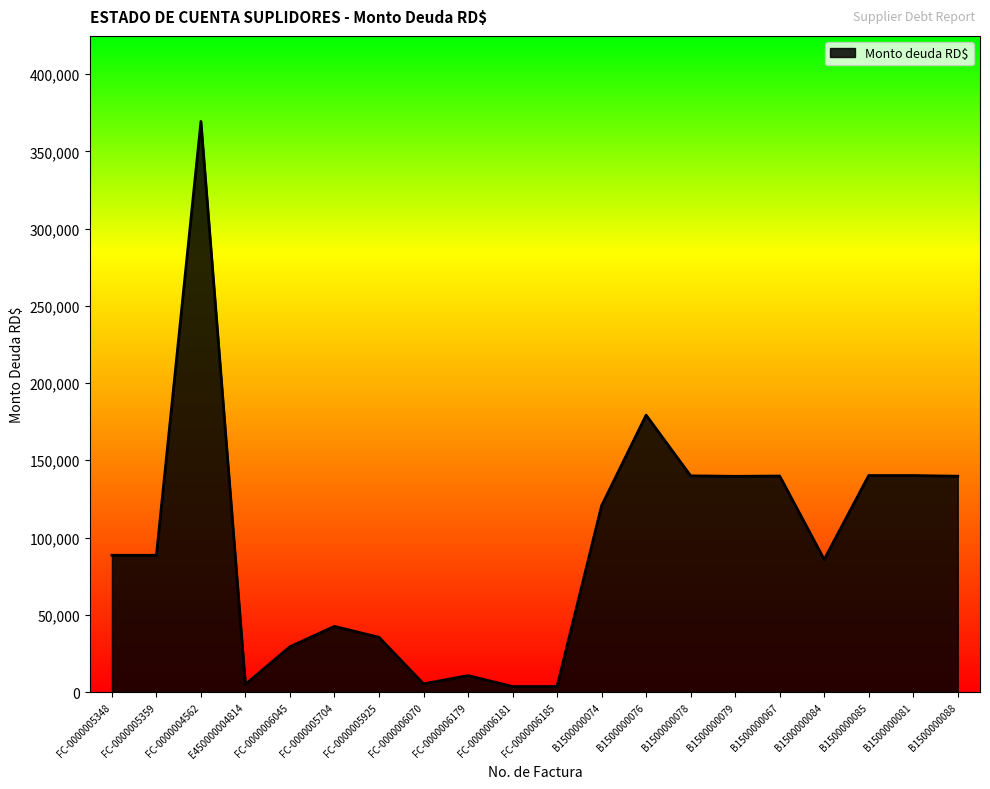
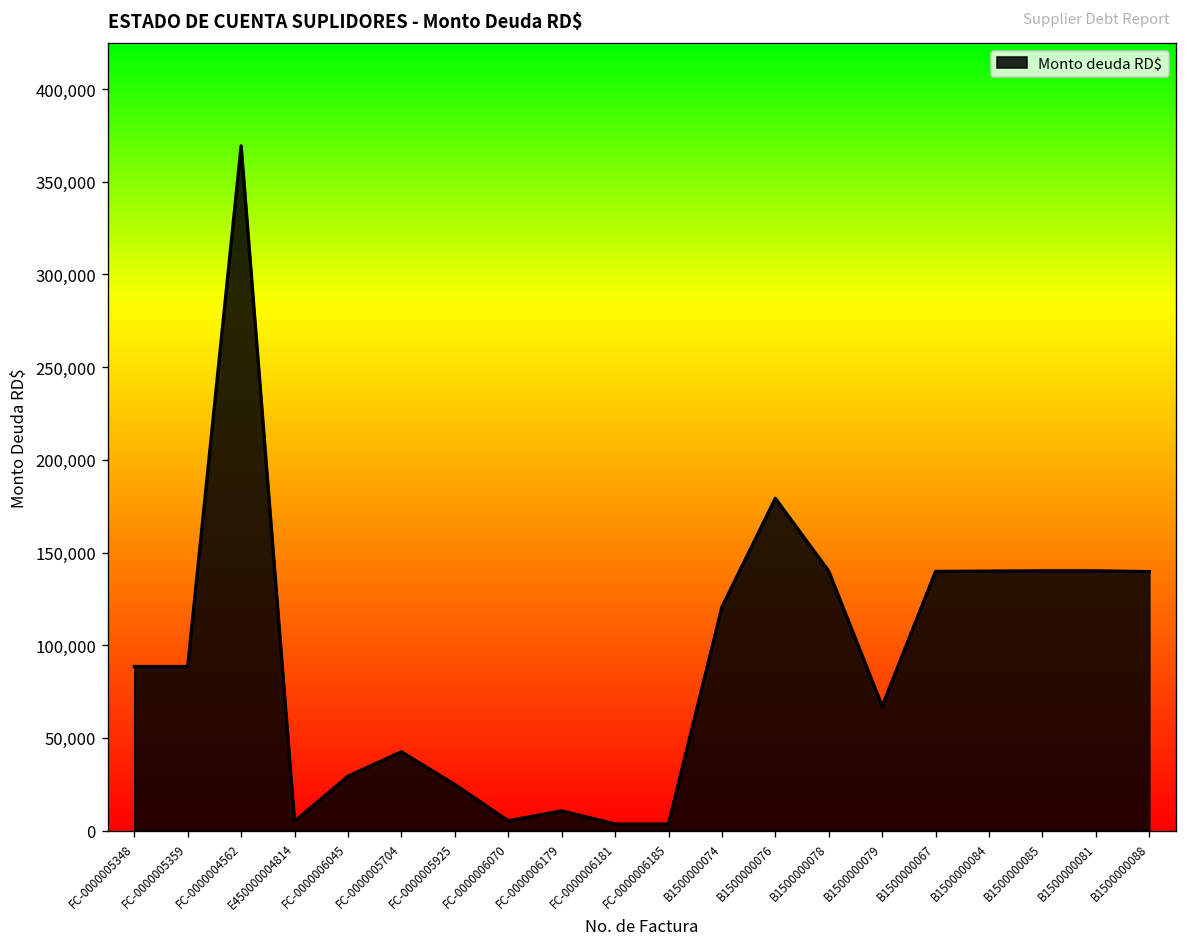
FC-0000005925: 35,000 -> 25,000
B1500000079: 140,000 -> 67,000
B1500000084: 86,000 -> 140,000
